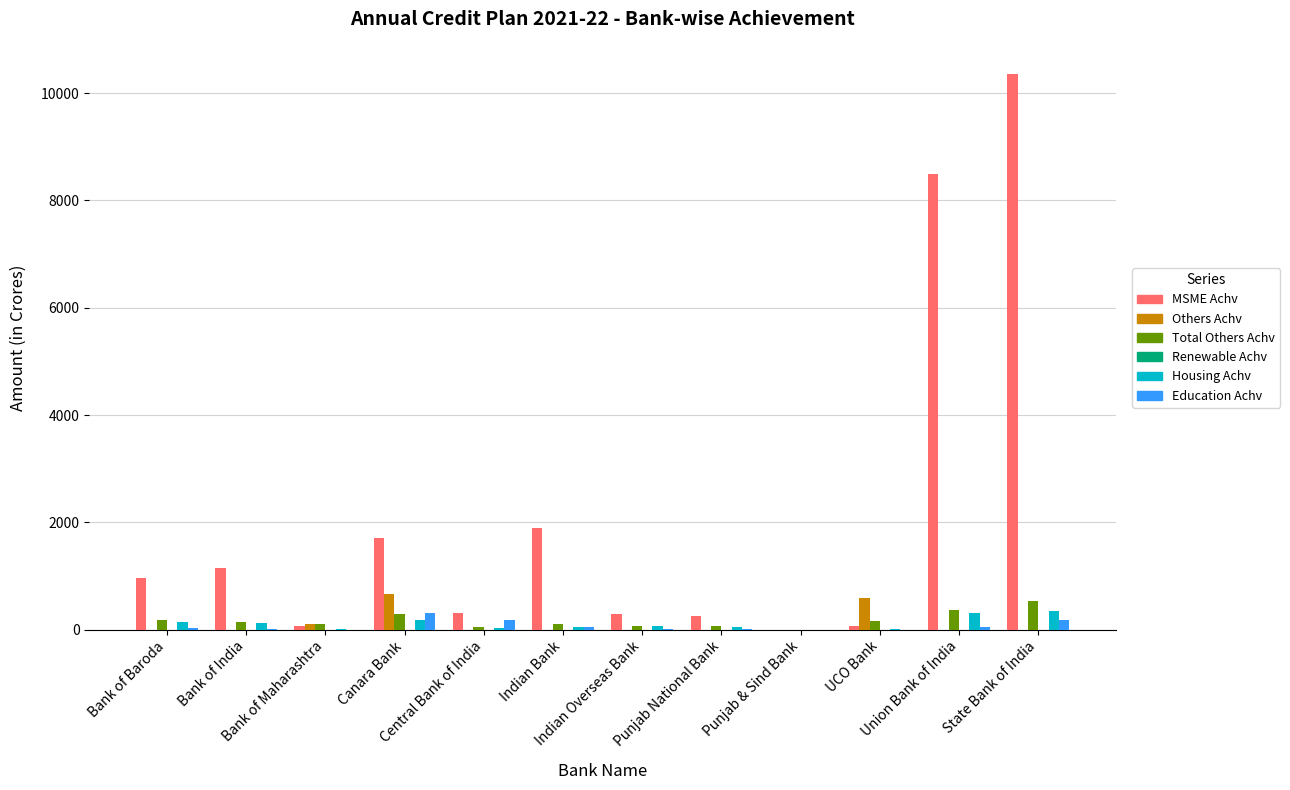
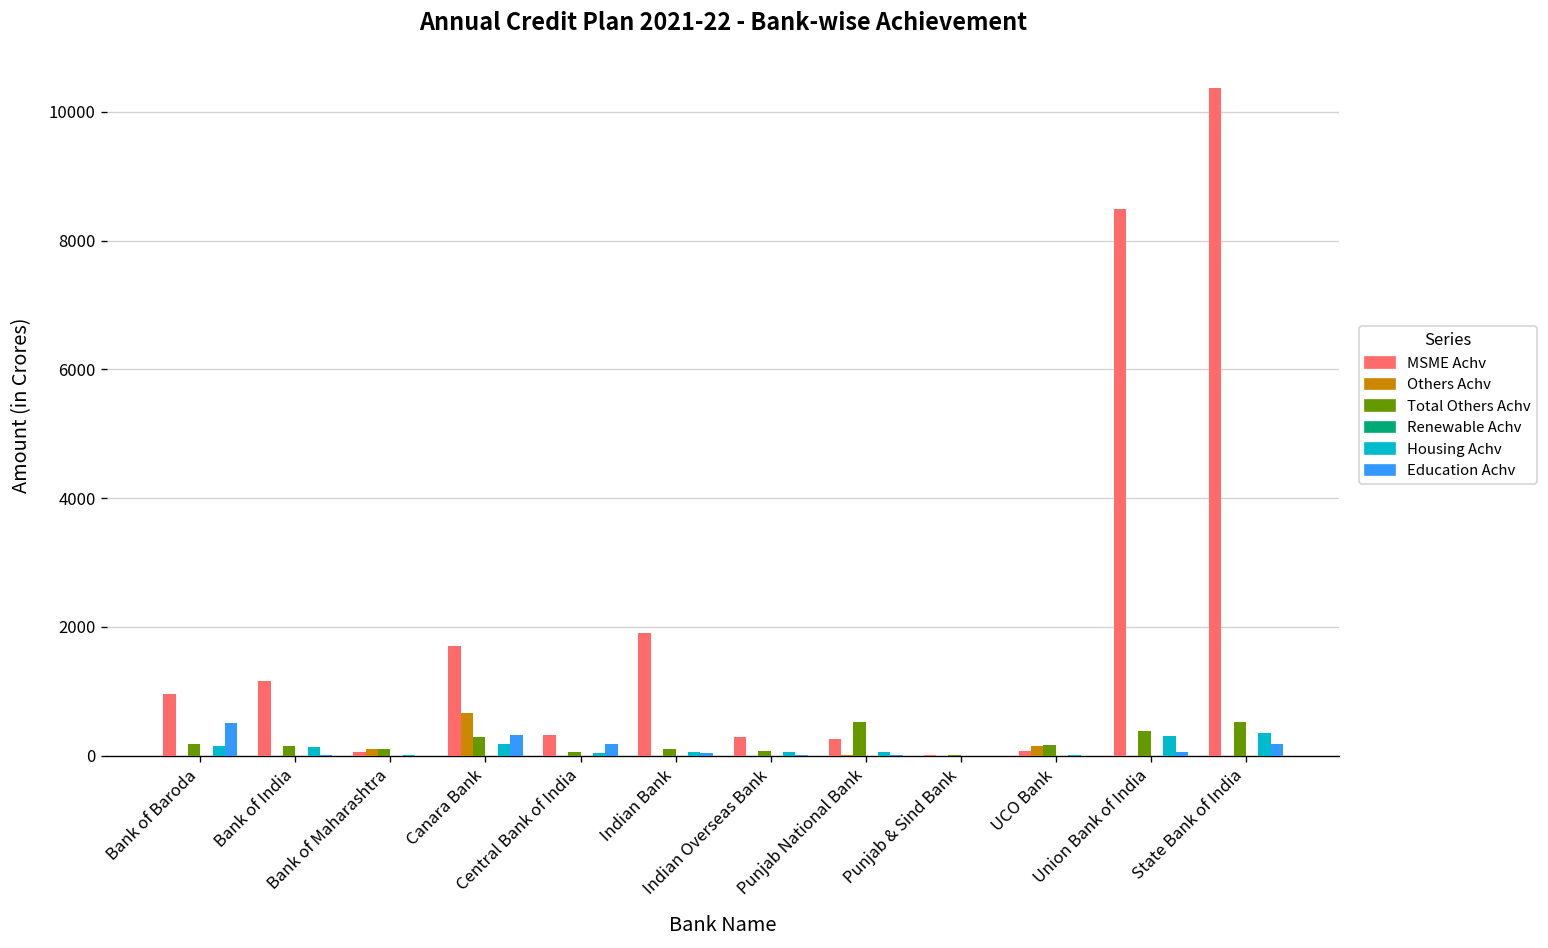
Education Achv, Bank of Baroda: 0 -> 500
Total Others Achv, Punjab National Bank: 100 -> 500
Others Achv, UCO Bank: 600 -> 100
